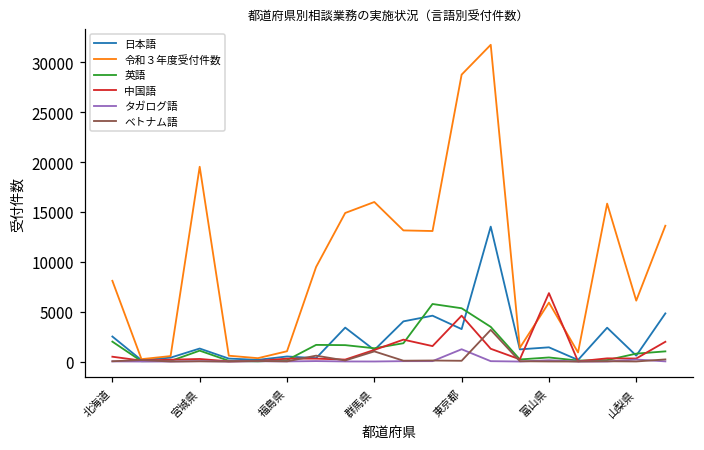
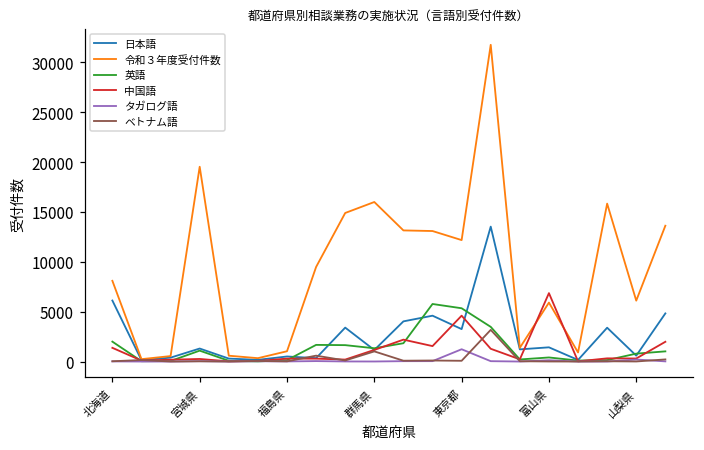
日本語, 北海道: 3000 -> 6000
中国語, 北海道: 0 -> 1000
令和３年度受付件数, 東京都: 29000 -> 12000
